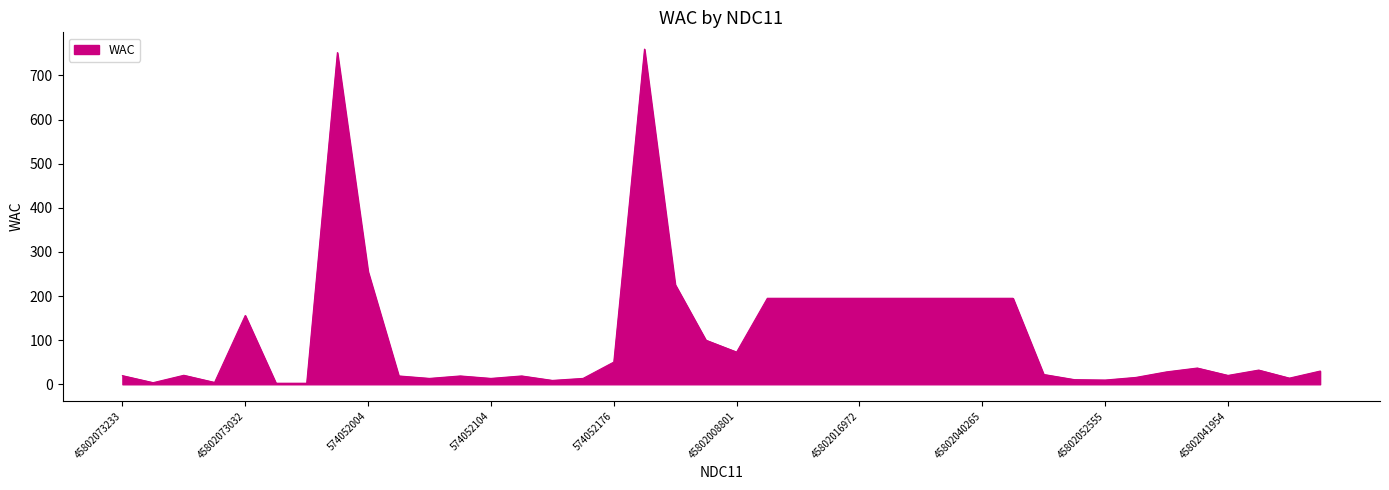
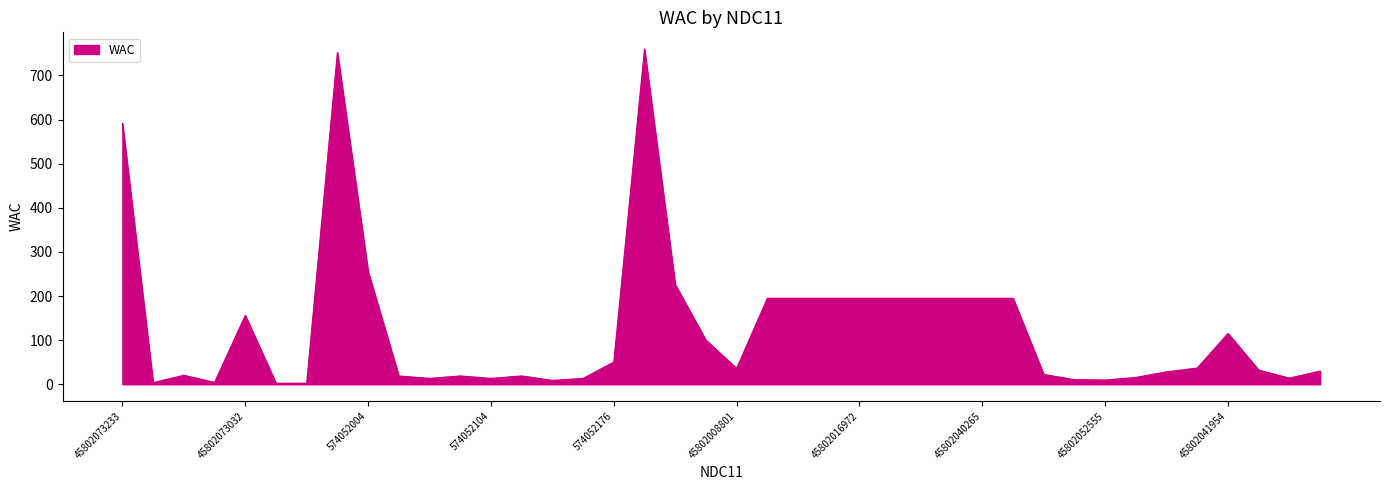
45802073233: 20 -> 590
45802008801: 70 -> 40
45802041954: 20 -> 120
